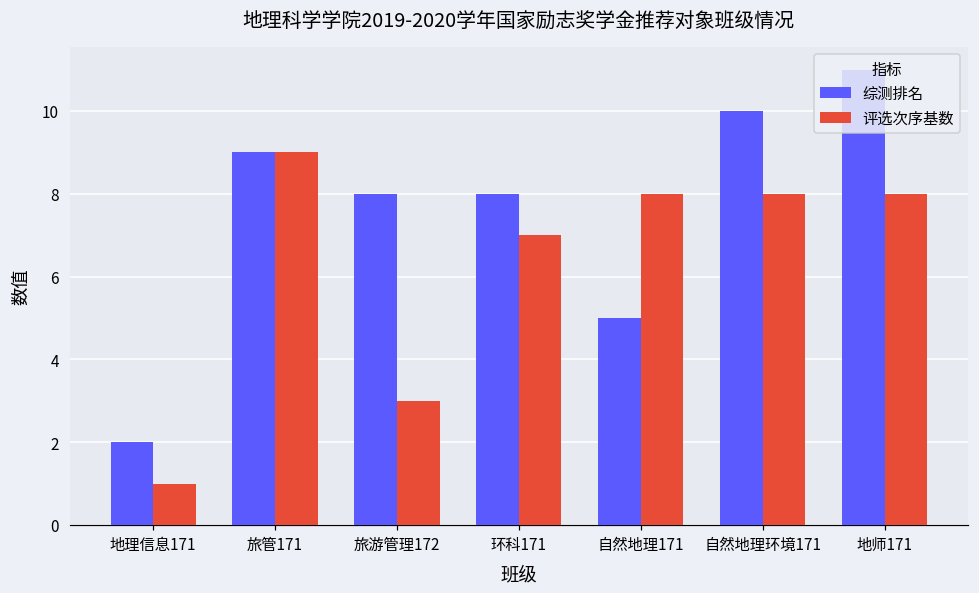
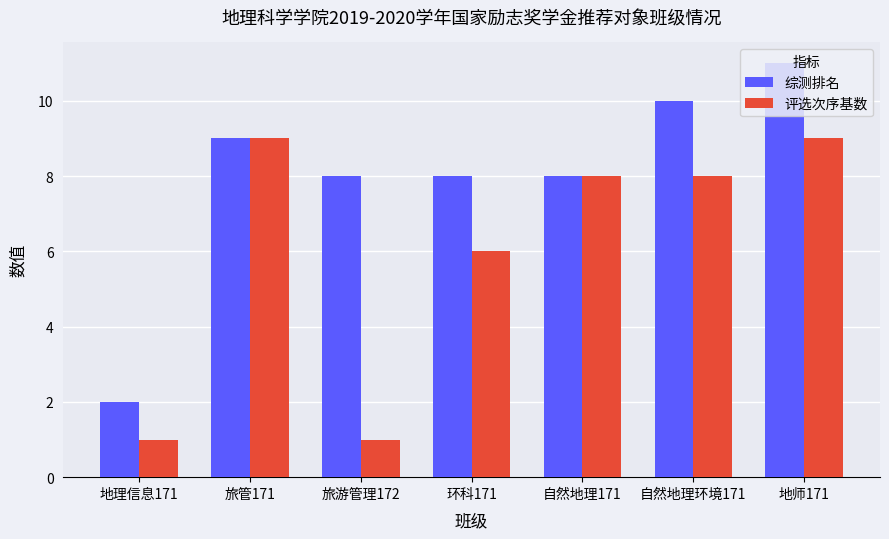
评选次序基数, 旅游管理172: 3 -> 1
评选次序基数, 环科171: 7 -> 6
综测排名, 自然地理171: 5 -> 8
评选次序基数, 地师171: 8 -> 9
